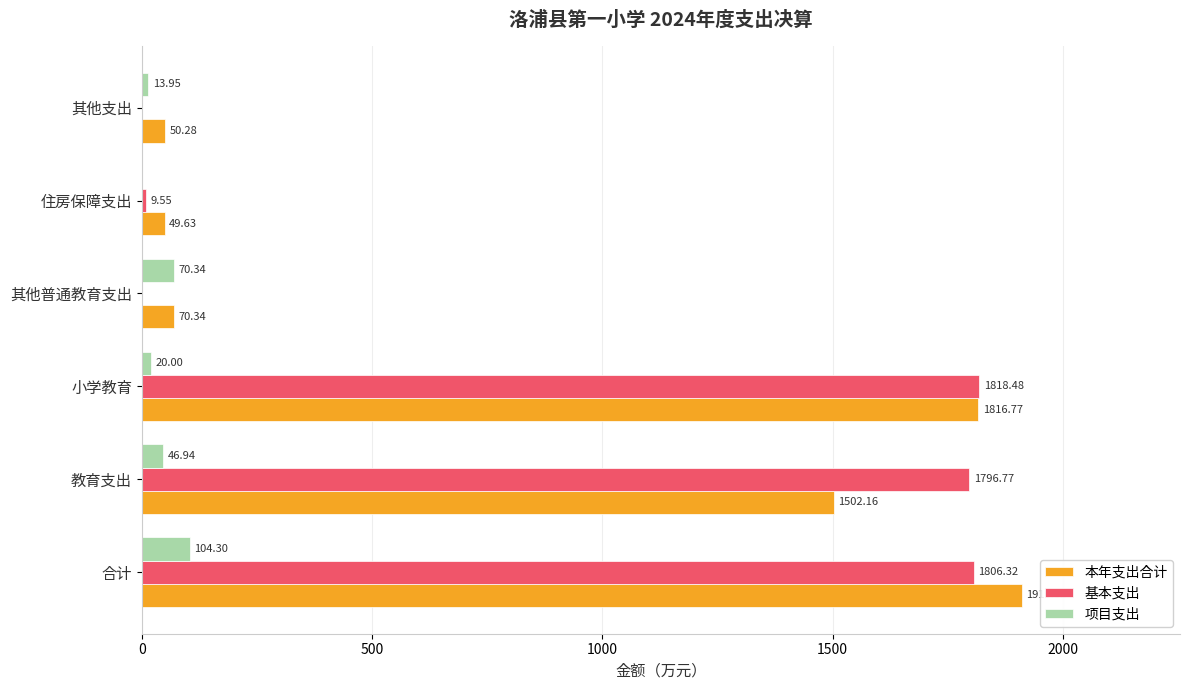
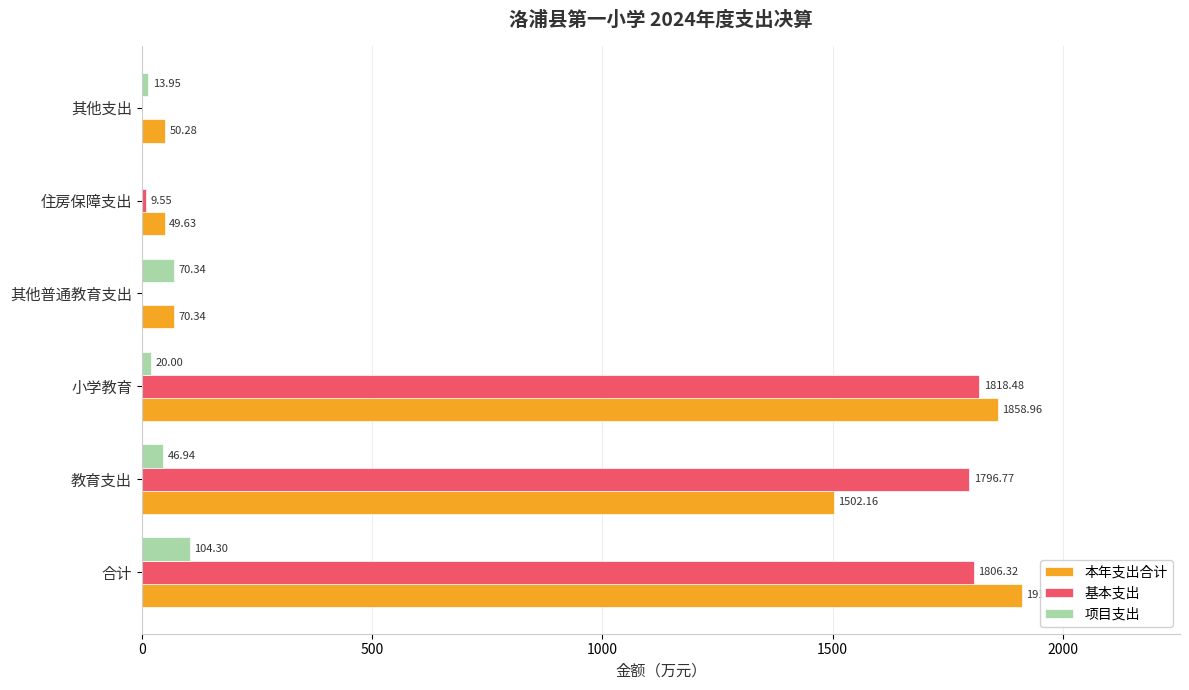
本年支出合计, 小学教育: 1816.77 -> 1858.96
